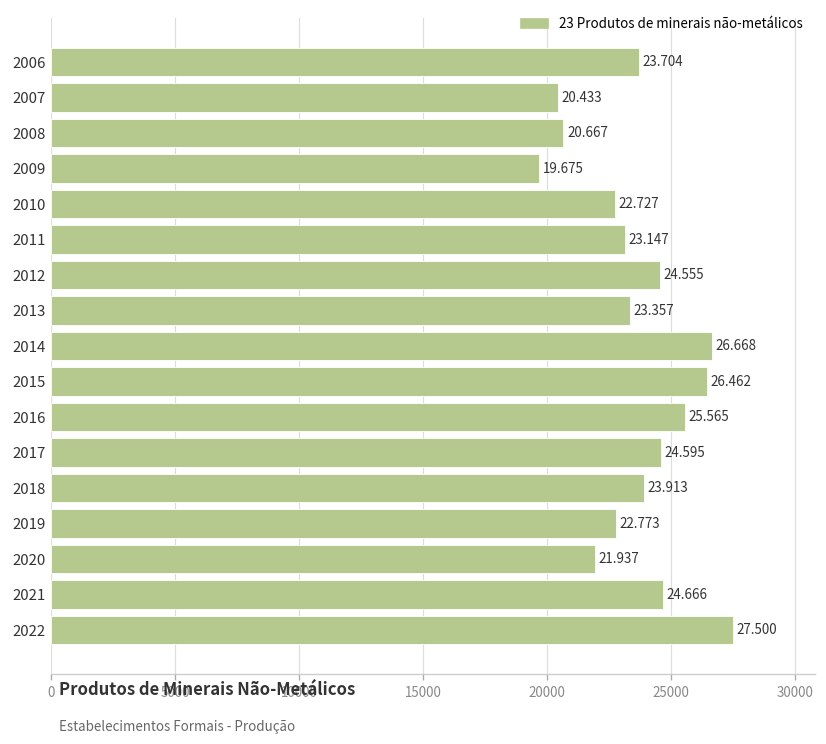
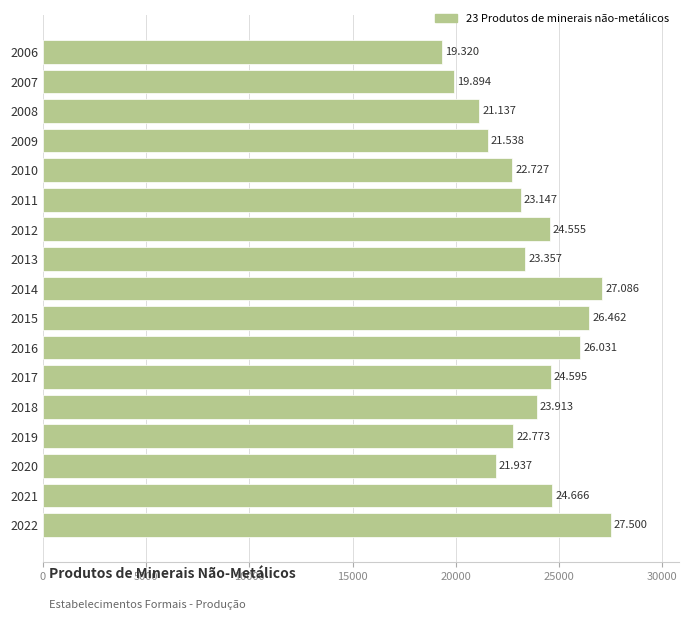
2006: 23.704 -> 19.320
2007: 20.433 -> 19.894
2008: 20.667 -> 21.137
2009: 19.675 -> 21.538
2014: 26.668 -> 27.086
2016: 25.565 -> 26.031
